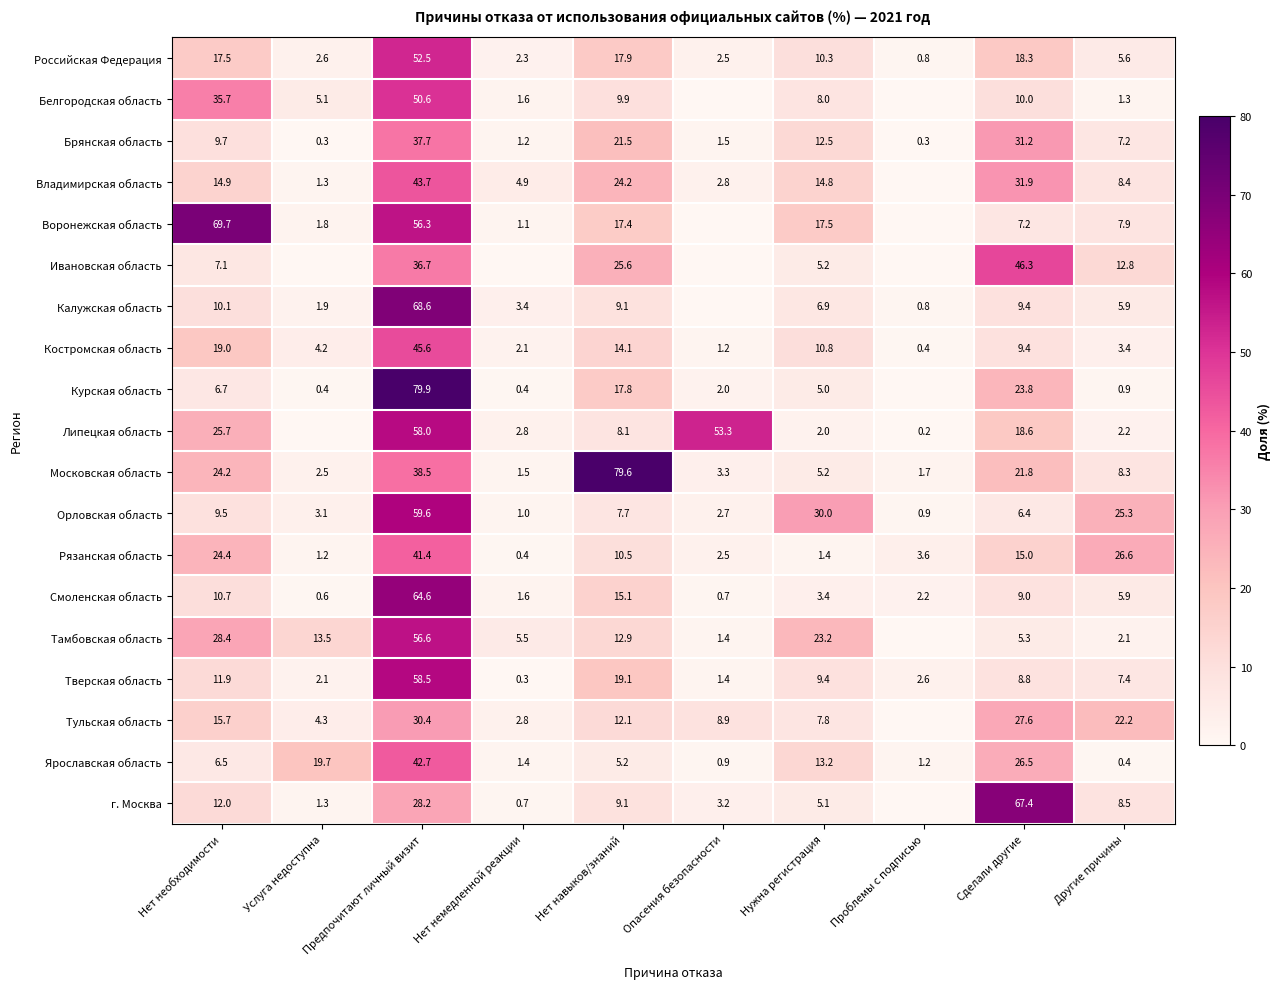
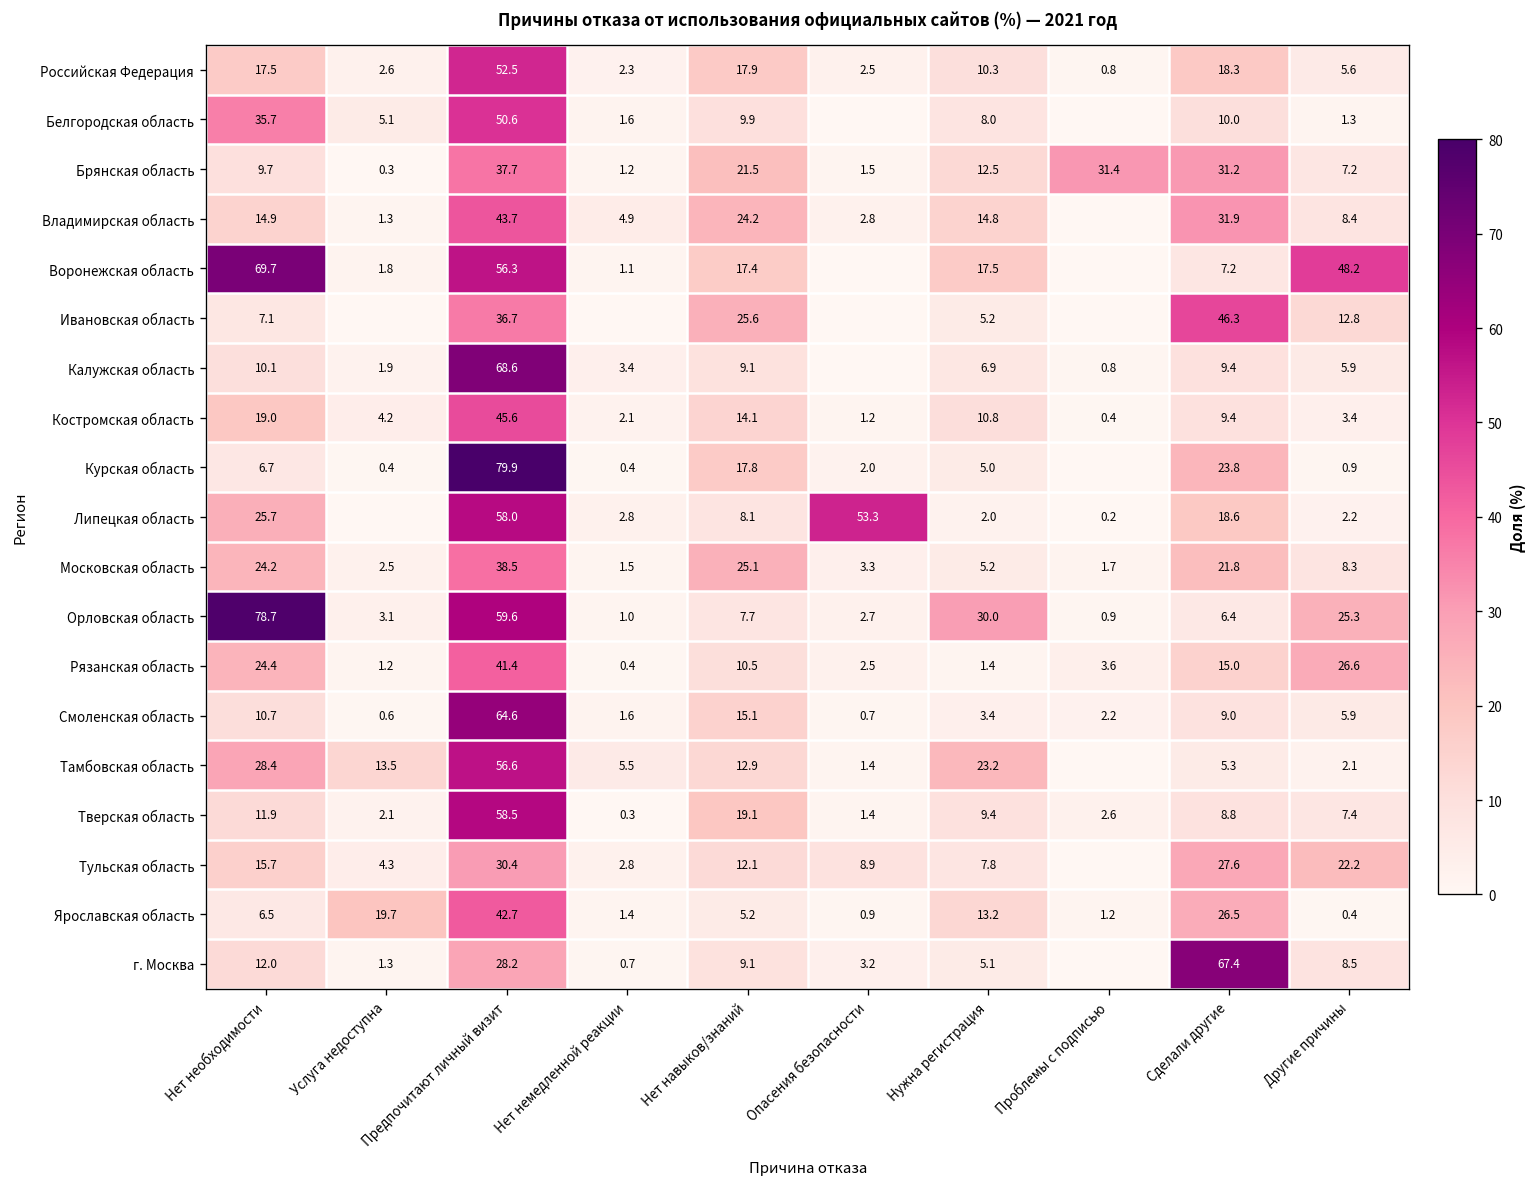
Брянская область, Проблемы с подписью: 0.3 -> 31.4
Воронежская область, Другие причины: 7.9 -> 48.2
Московская область, Нет навыков/знаний: 79.6 -> 25.1
Орловская область, Нет необходимости: 9.5 -> 78.7
